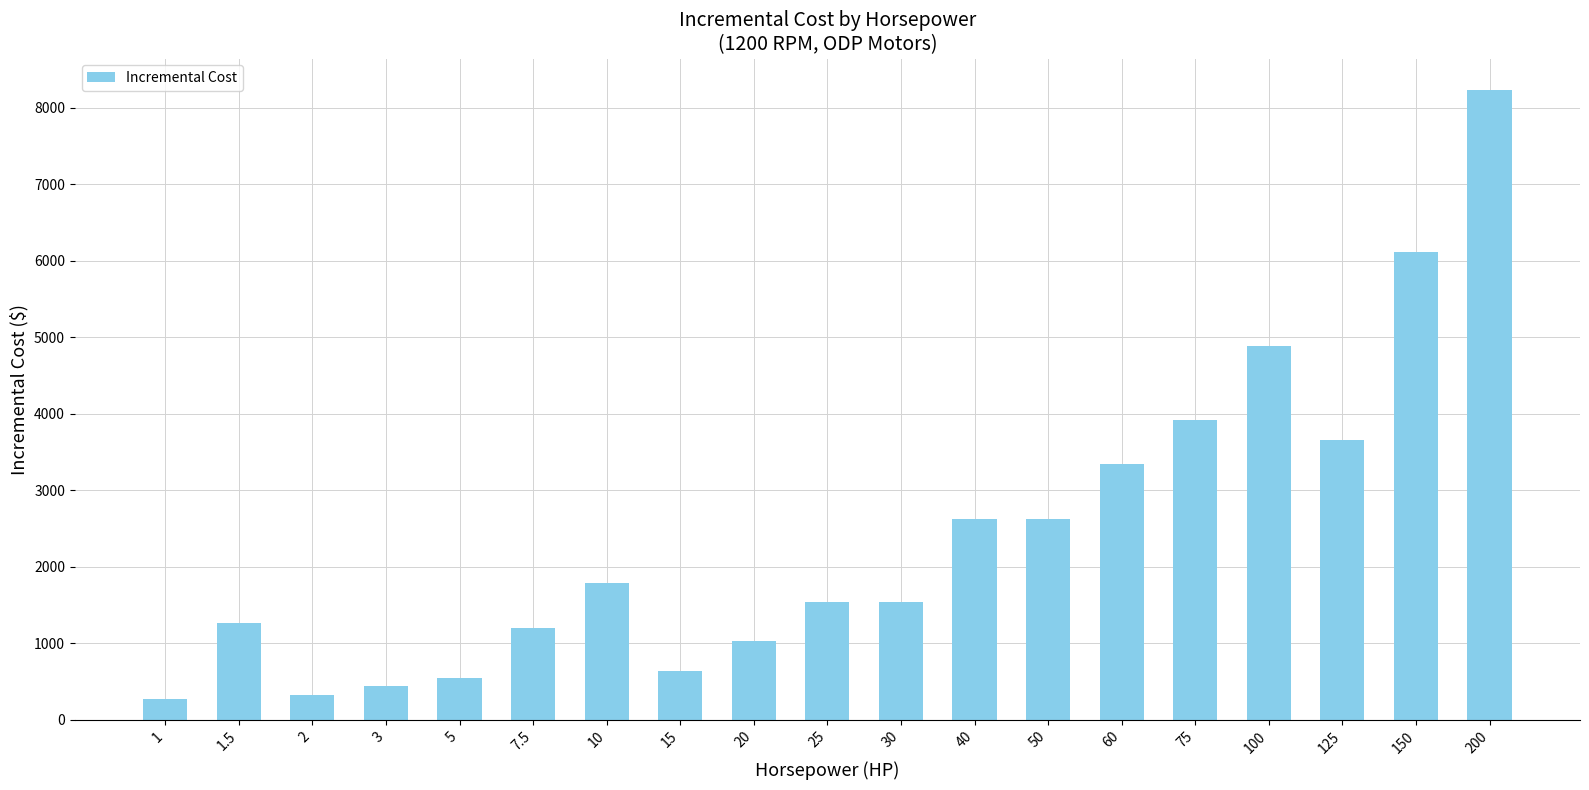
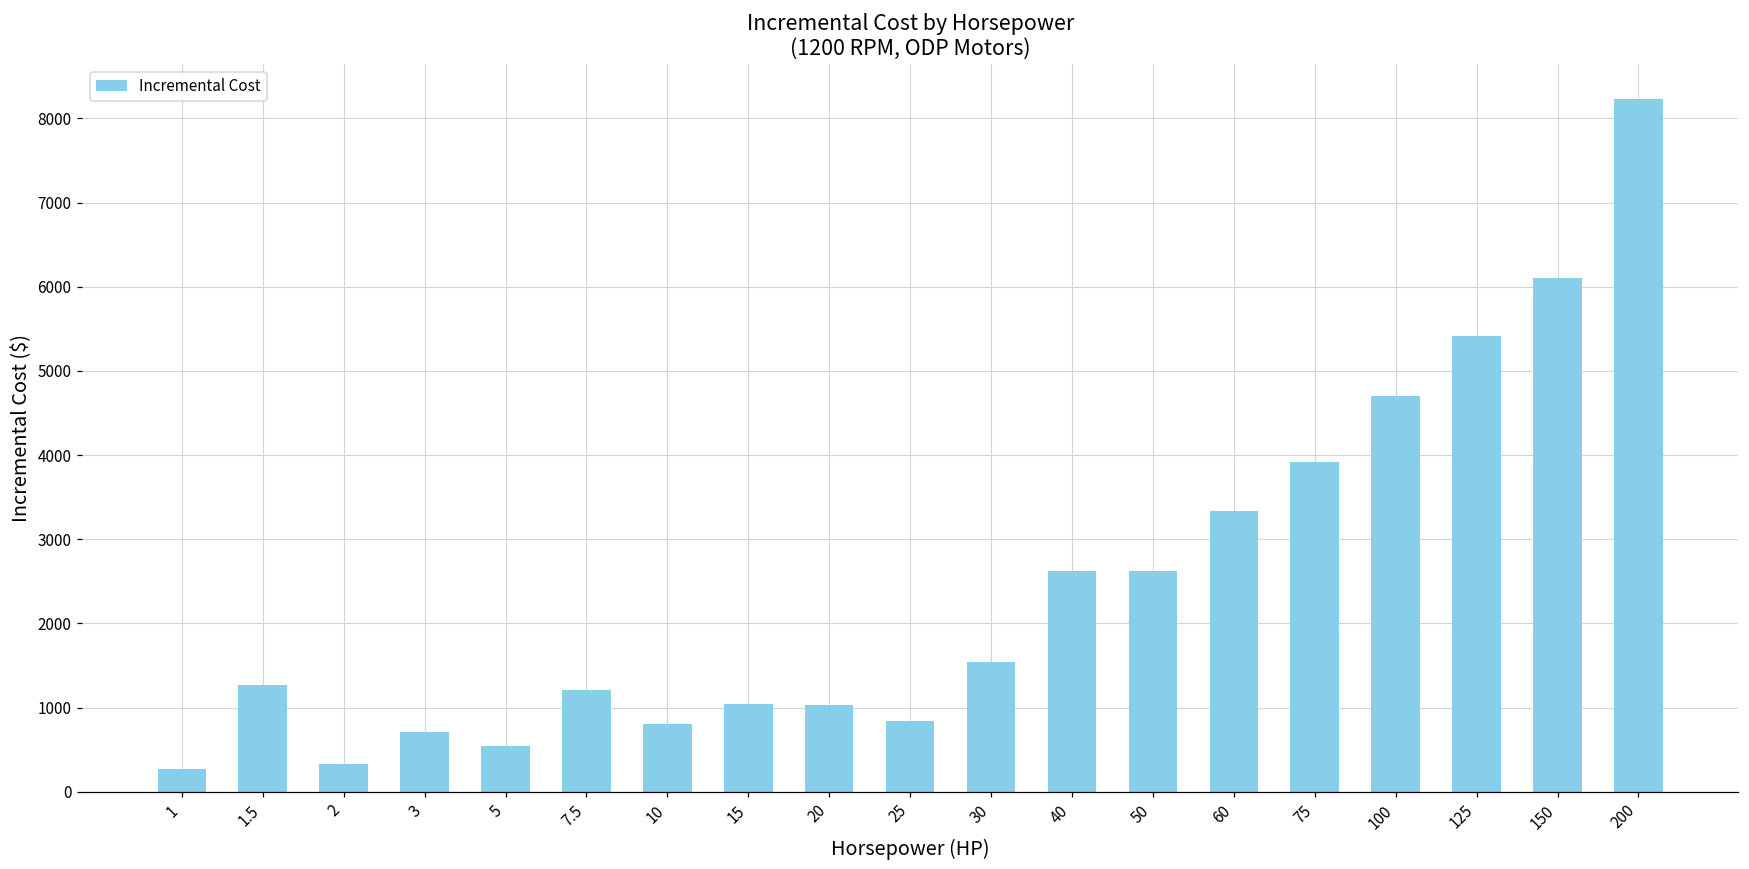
3: 400 -> 700
10: 1800 -> 800
15: 600 -> 1000
25: 1500 -> 800
100: 4900 -> 4700
125: 3700 -> 5400
